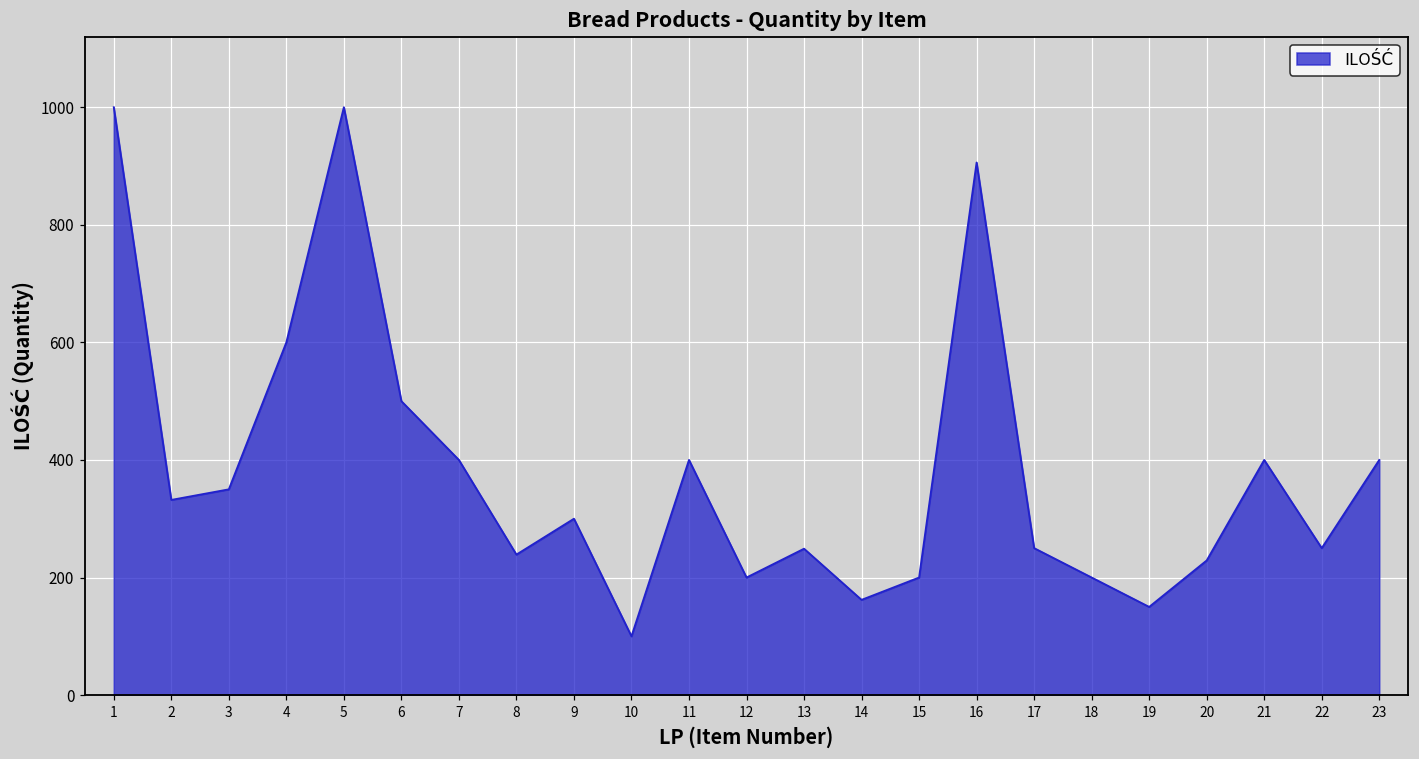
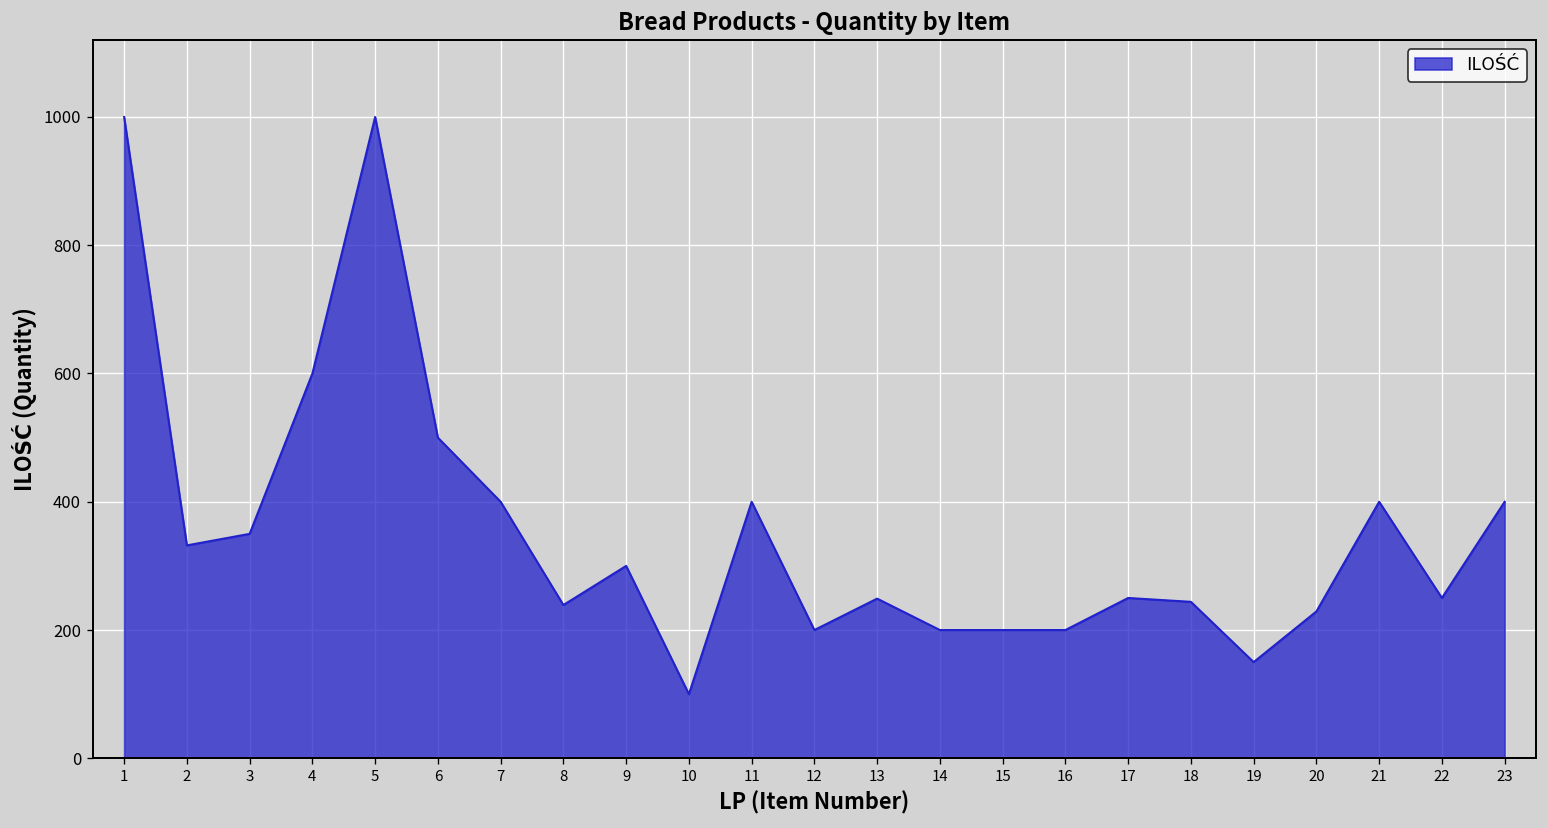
14: 160 -> 200
16: 910 -> 200
18: 200 -> 240
